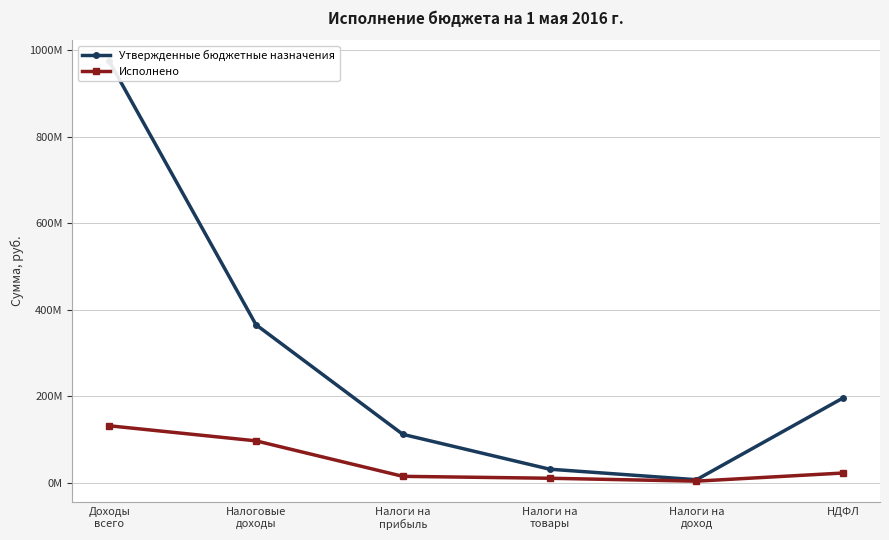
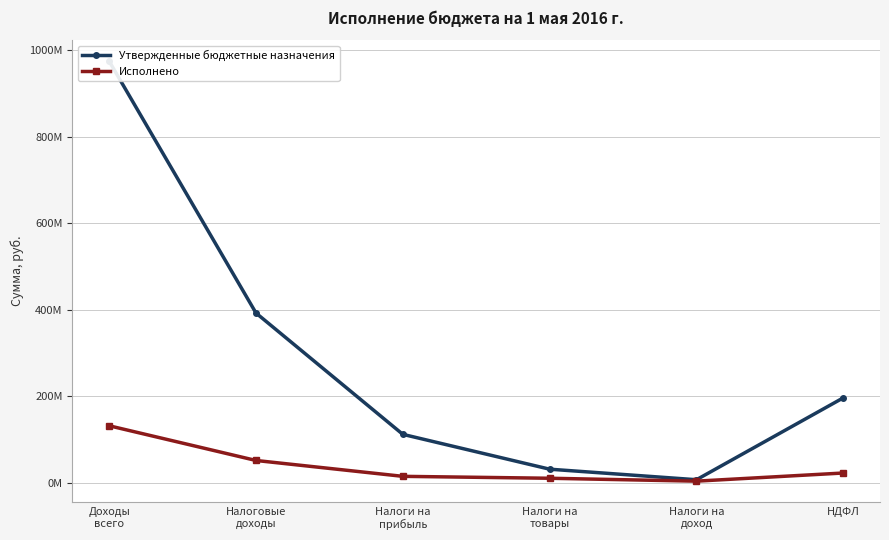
Утвержденные бюджетные назначения, Налоговые доходы: 370000000 -> 390000000
Исполнено, Налоговые доходы: 100000000 -> 50000000
